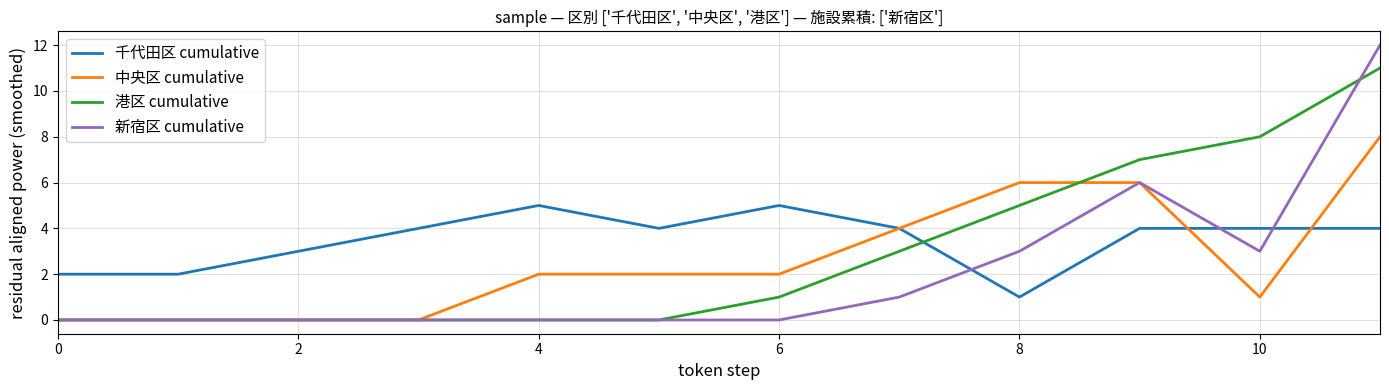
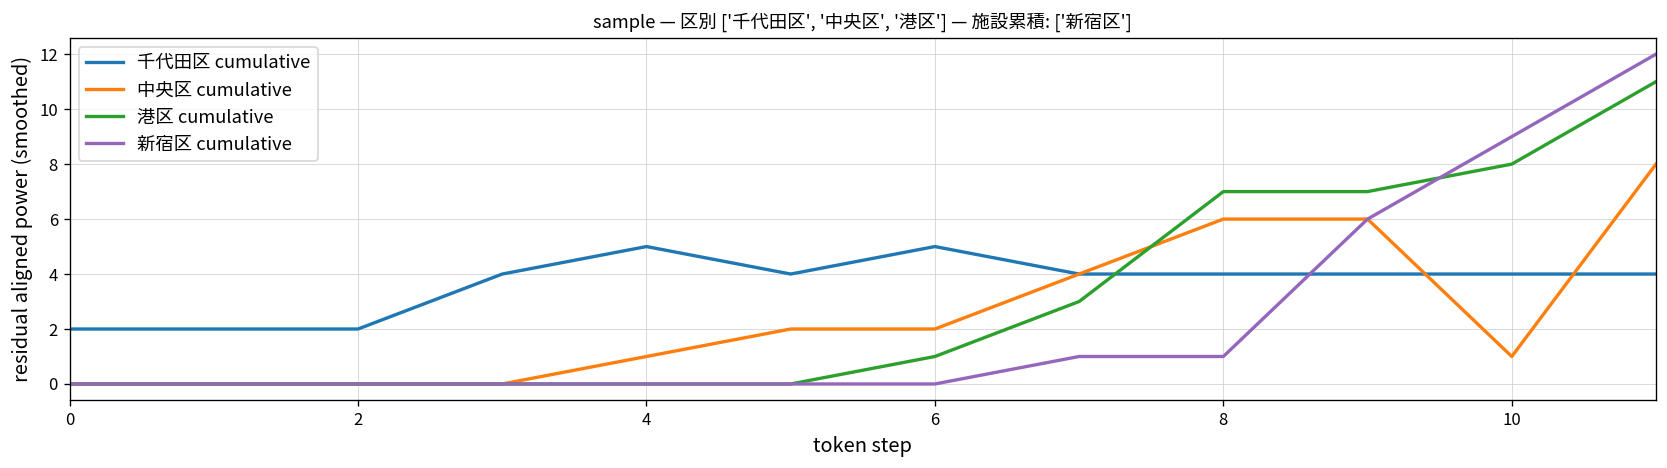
千代田区 cumulative, 2: 3 -> 2
中央区 cumulative, 4: 2 -> 1
千代田区 cumulative, 8: 1 -> 4
港区 cumulative, 8: 5 -> 7
新宿区 cumulative, 8: 3 -> 1
新宿区 cumulative, 10: 3 -> 9
